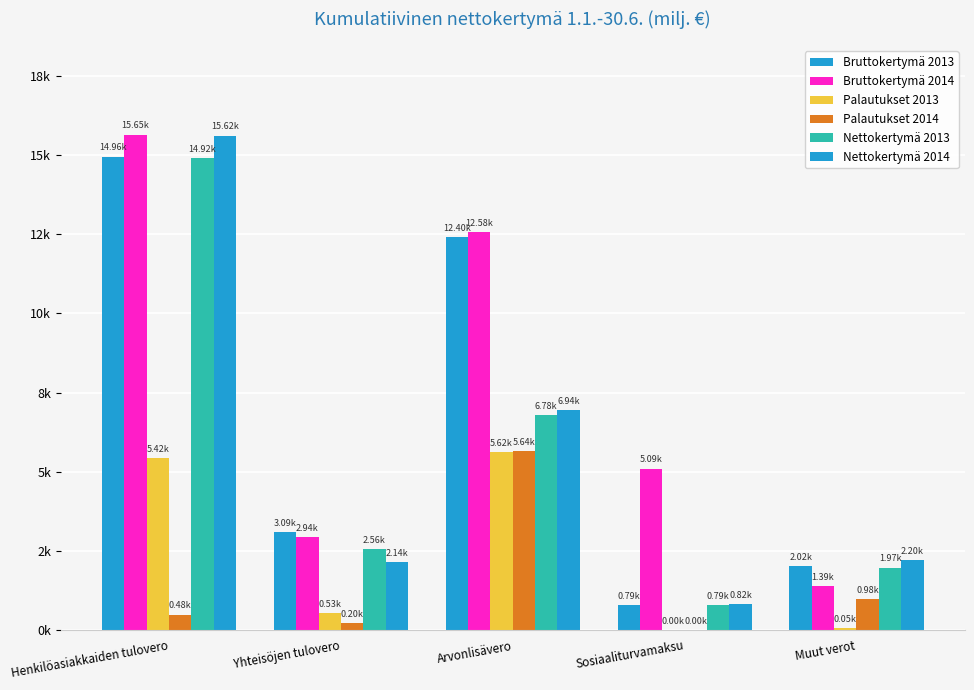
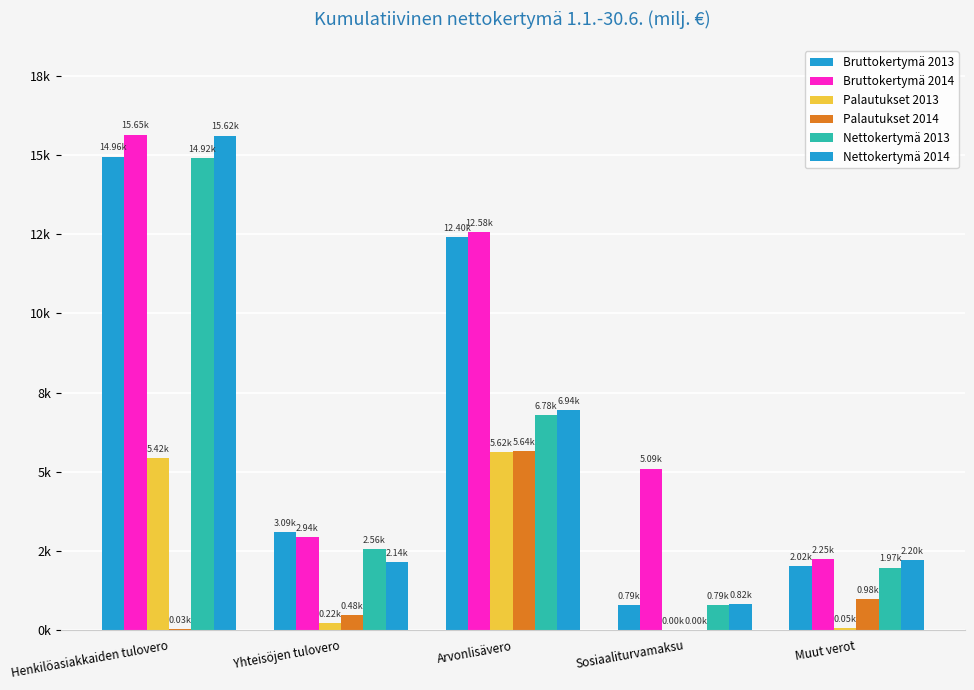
Palautukset 2014, Henkilöasiakkaiden tulovero: 0.48k -> 0.03k
Palautukset 2013, Yhteisöjen tulovero: 0.53k -> 0.22k
Palautukset 2014, Yhteisöjen tulovero: 0.20k -> 0.48k
Bruttokertymä 2014, Muut verot: 1.39k -> 2.25k
